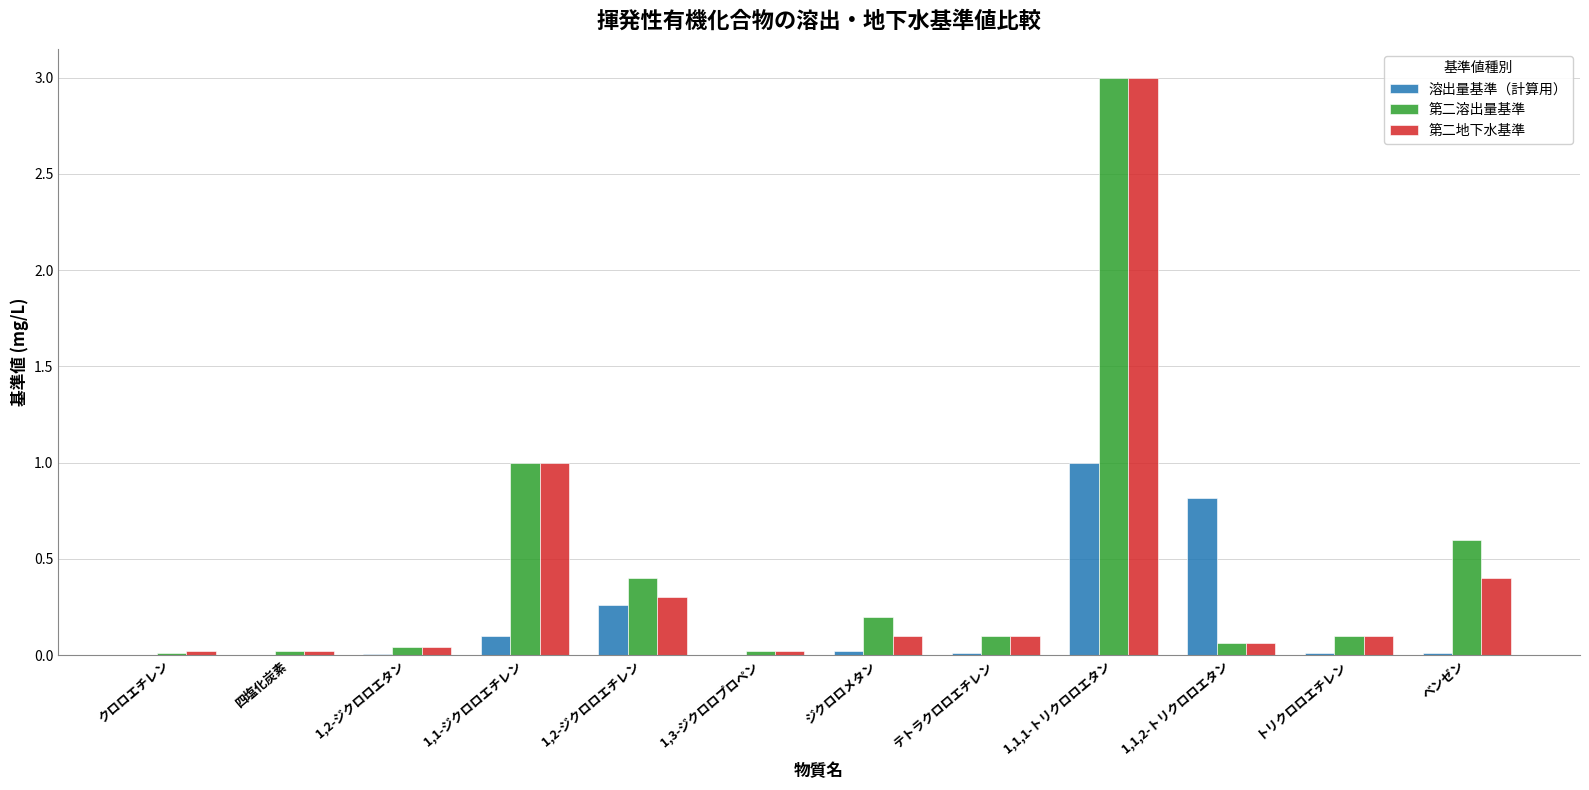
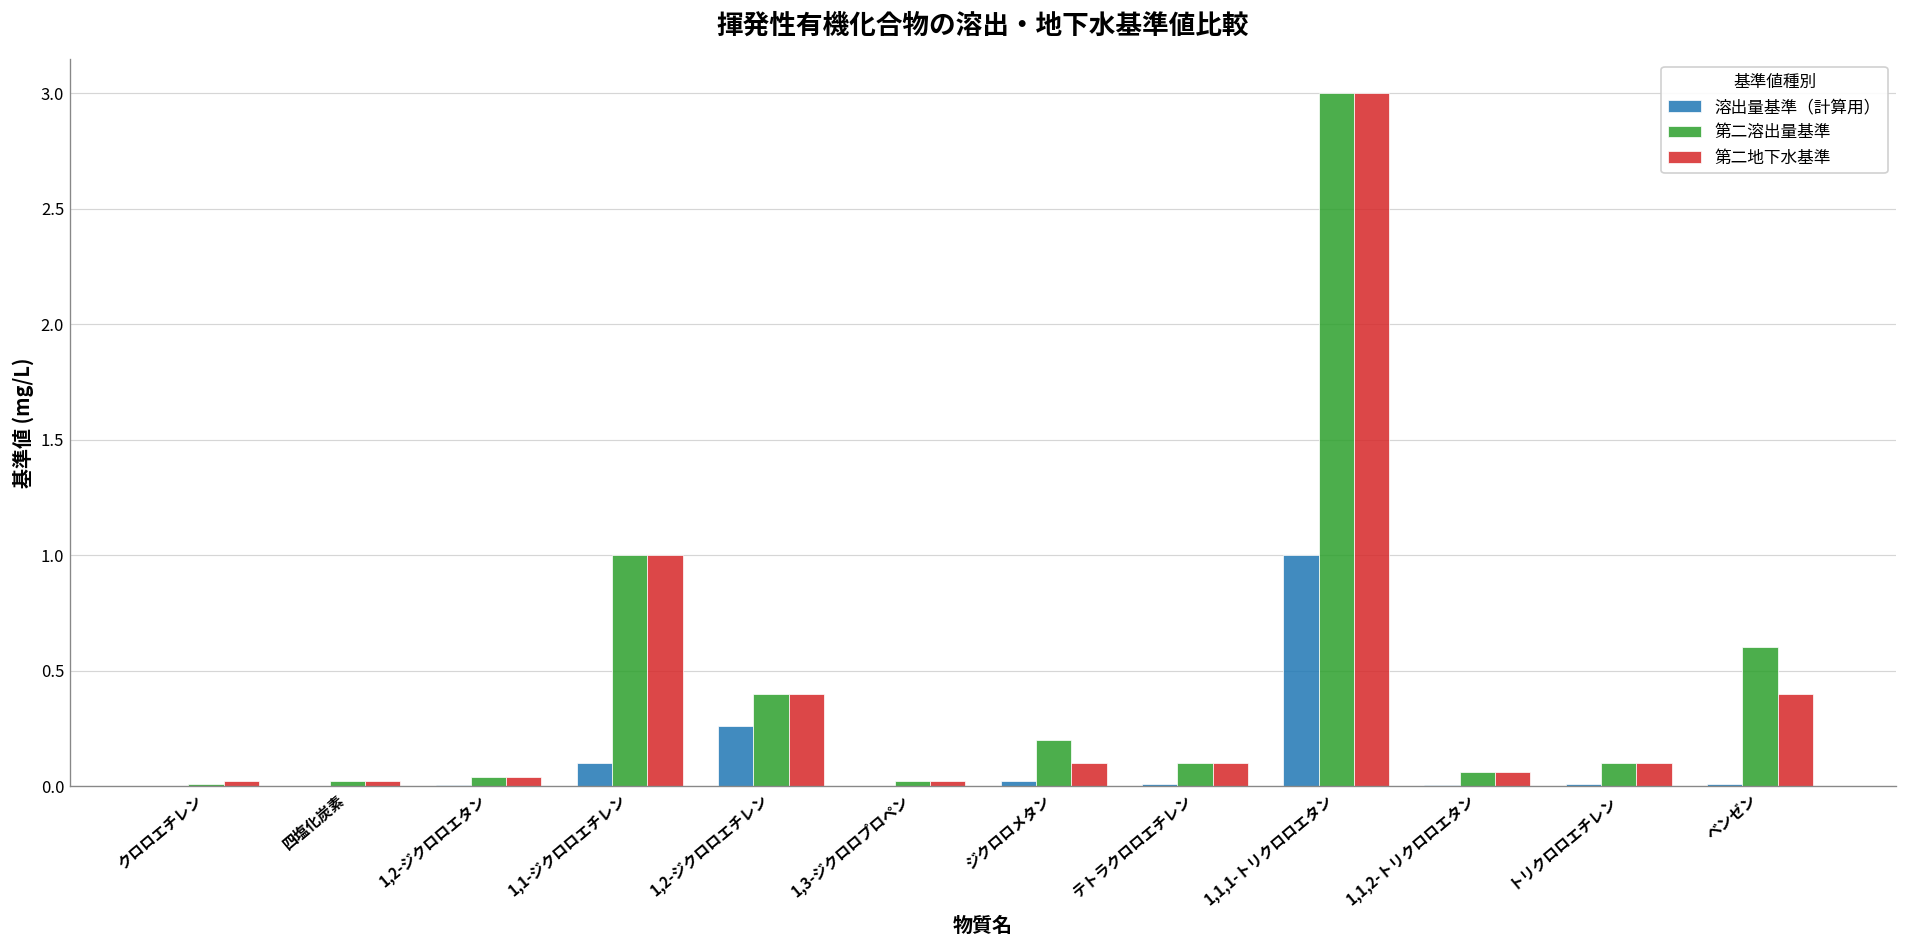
第二地下水基準, 1,2-ジクロロエチレン: 0.3 -> 0.4
溶出量基準（計算用）, 1,1,2-トリクロロエタン: 0.82 -> 0.01
